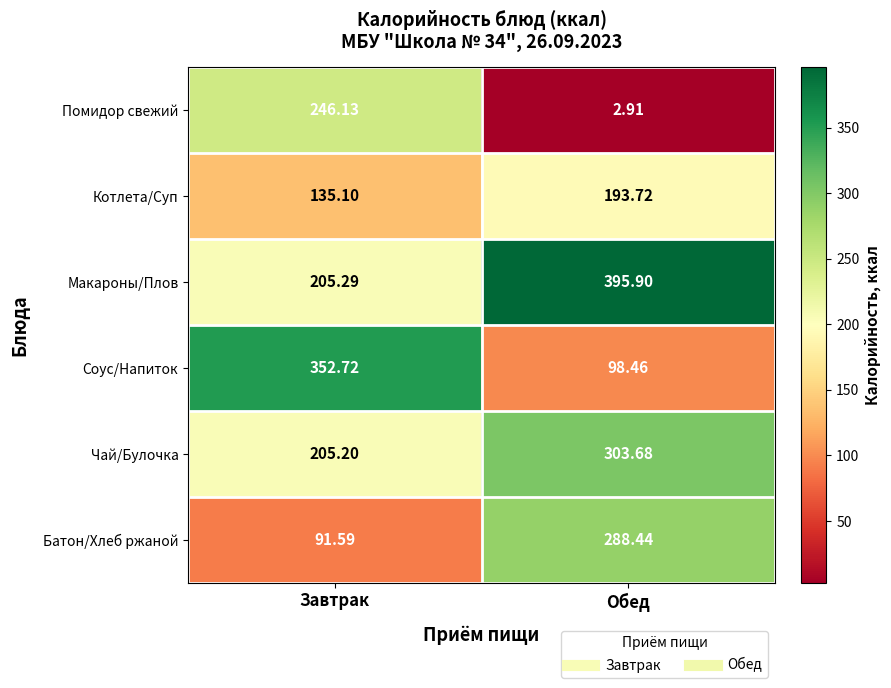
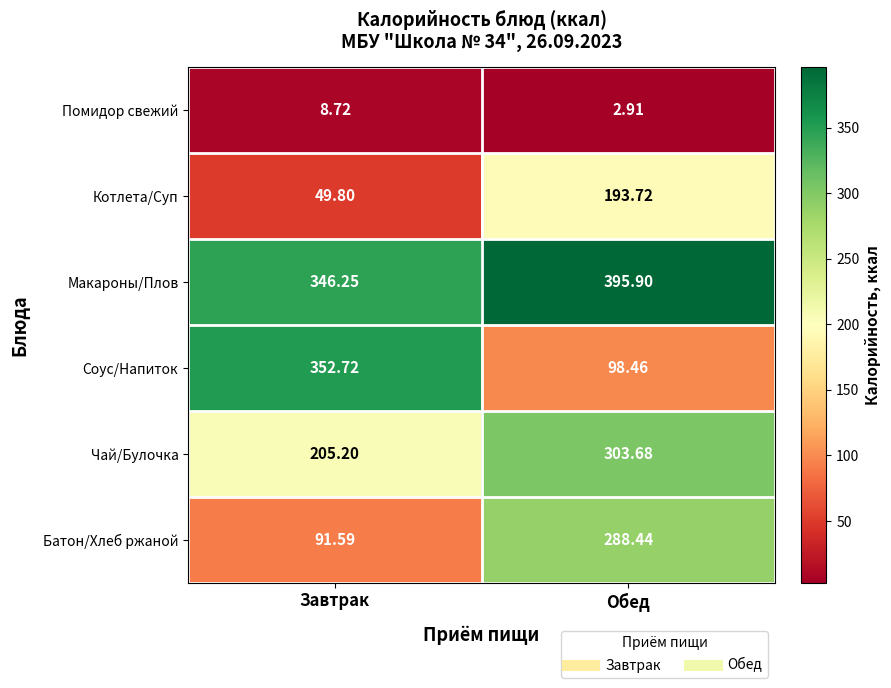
Помидор свежий, Завтрак: 246.13 -> 8.72
Котлета/Суп, Завтрак: 135.10 -> 49.80
Макароны/Плов, Завтрак: 205.29 -> 346.25
